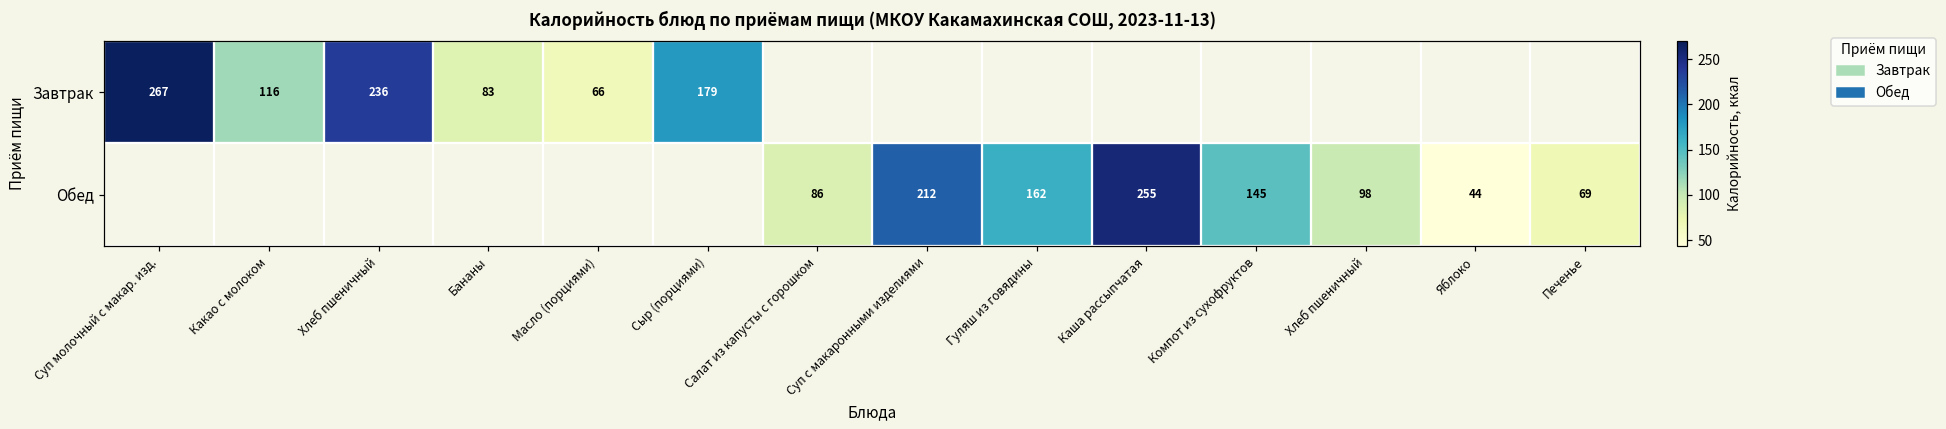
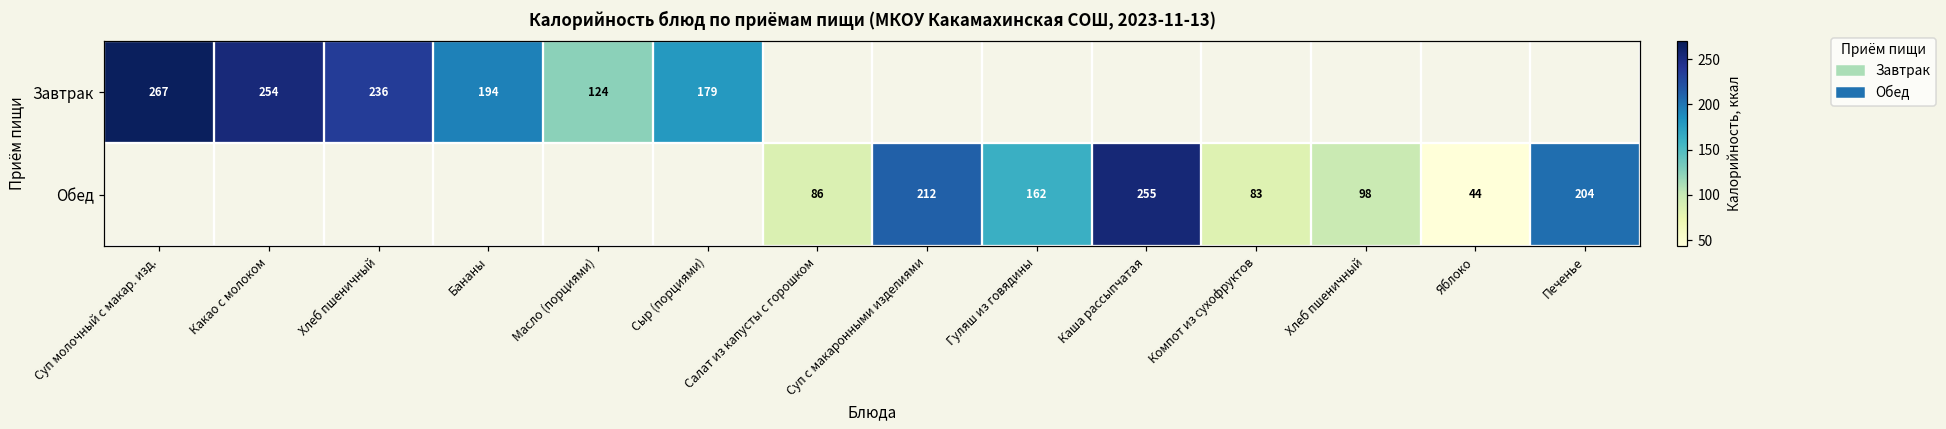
Завтрак, Какао с молоком: 116 -> 254
Завтрак, Бананы: 83 -> 194
Завтрак, Масло (порциями): 66 -> 124
Обед, Компот из сухофруктов: 145 -> 83
Обед, Печенье: 69 -> 204
